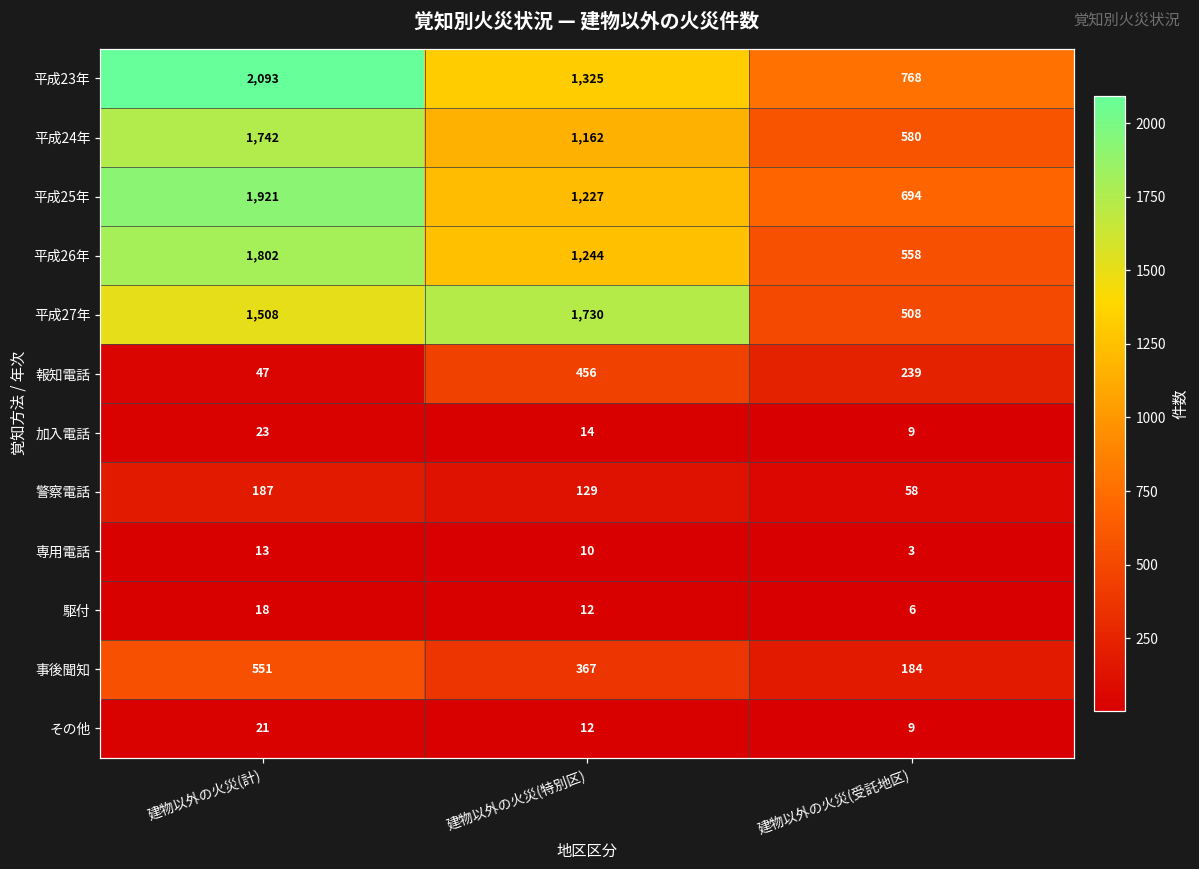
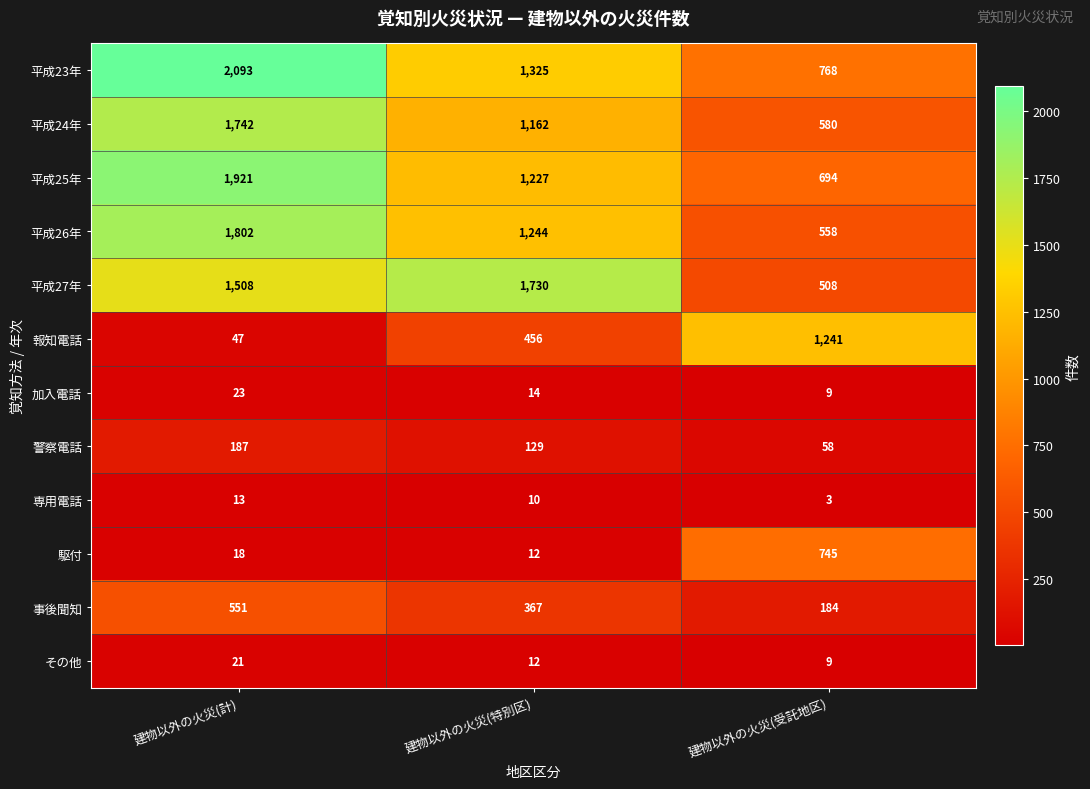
報知電話, 建物以外の火災(受託地区): 239 -> 1,241
駆付, 建物以外の火災(受託地区): 6 -> 745
